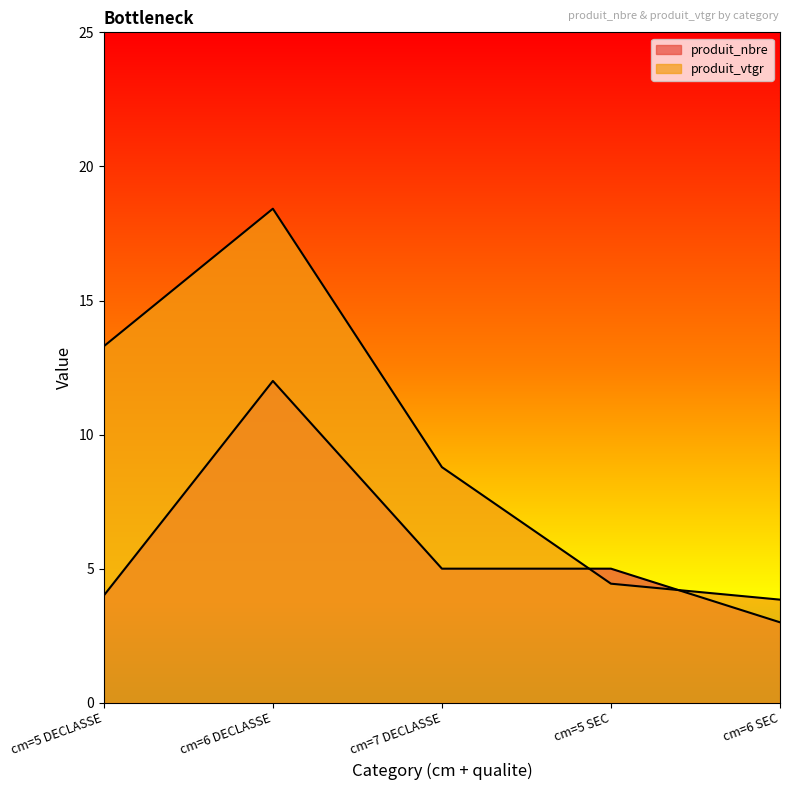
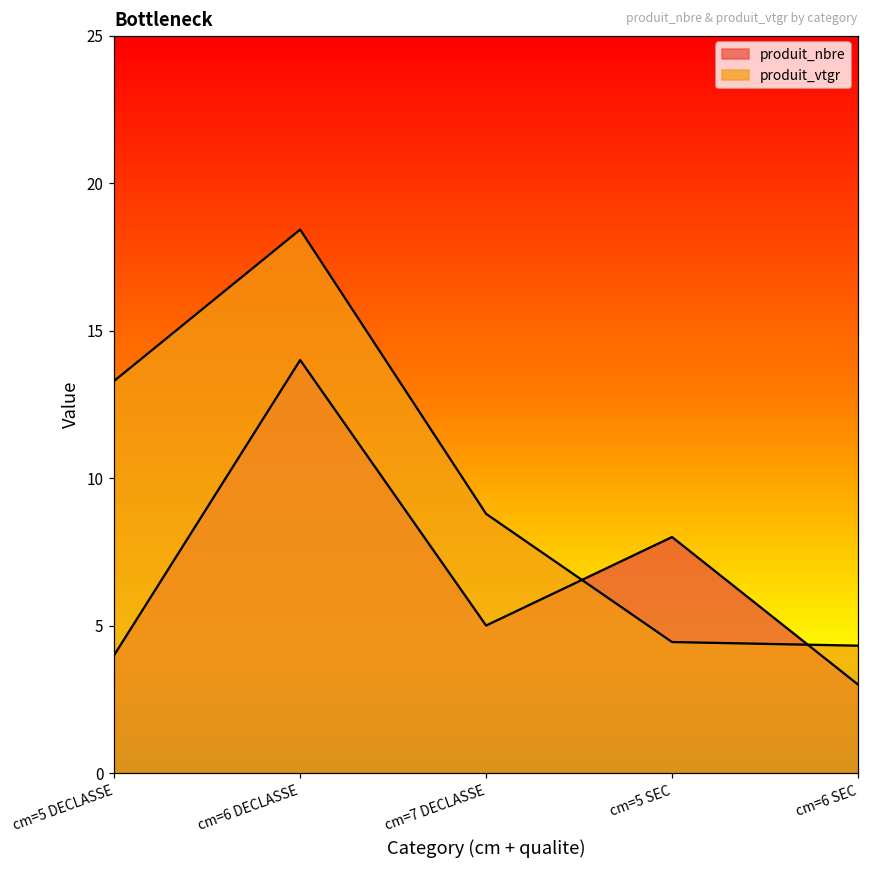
produit_nbre, cm=6 DECLASSE: 12 -> 14
produit_nbre, cm=5 SEC: 5 -> 8
produit_vtgr, cm=6 SEC: 3.8 -> 4.3
